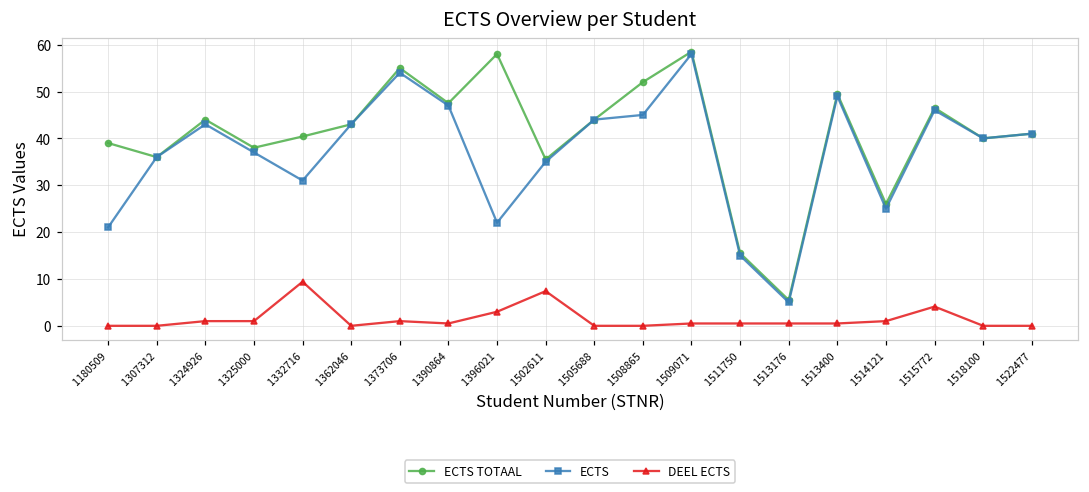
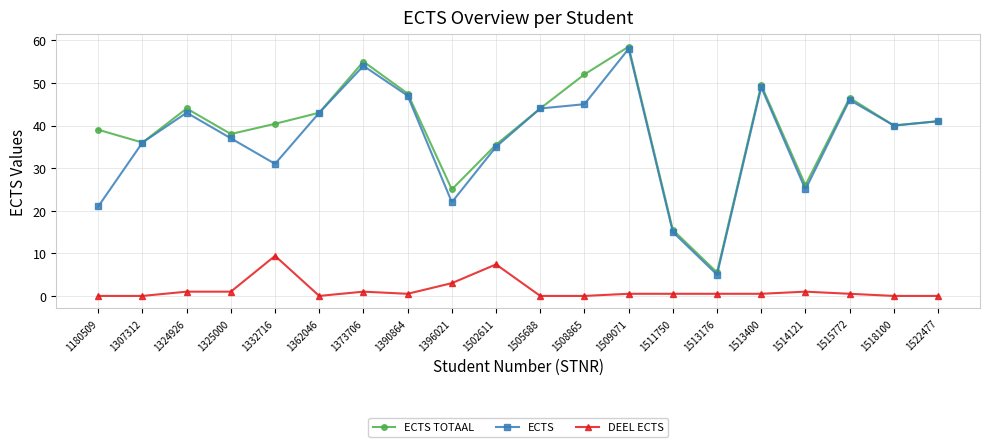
ECTS TOTAAL, 1396021: 58 -> 25
DEEL ECTS, 1515772: 4 -> 1
